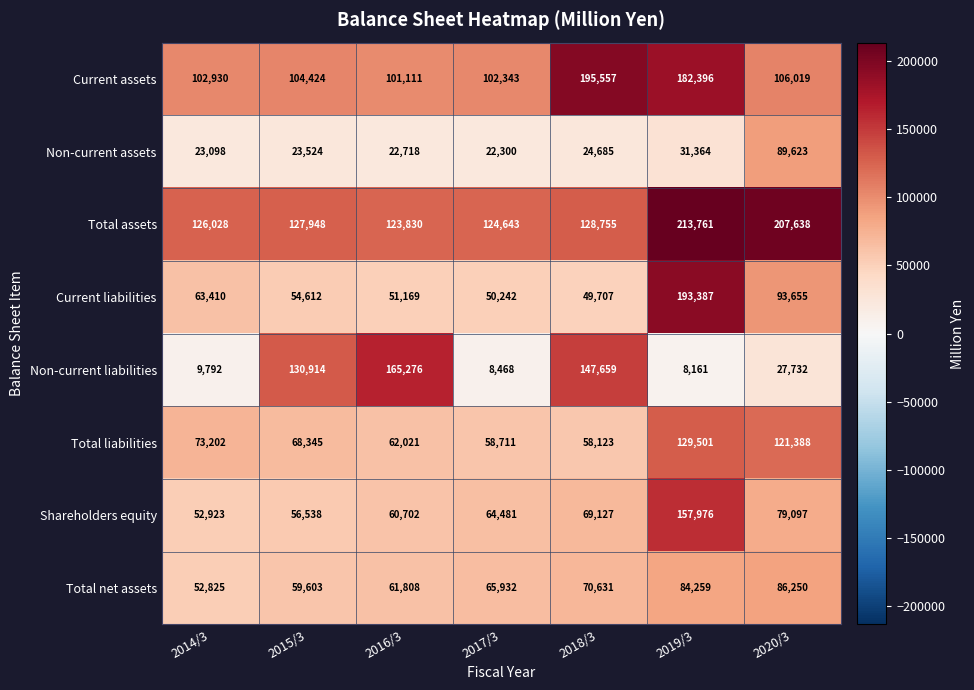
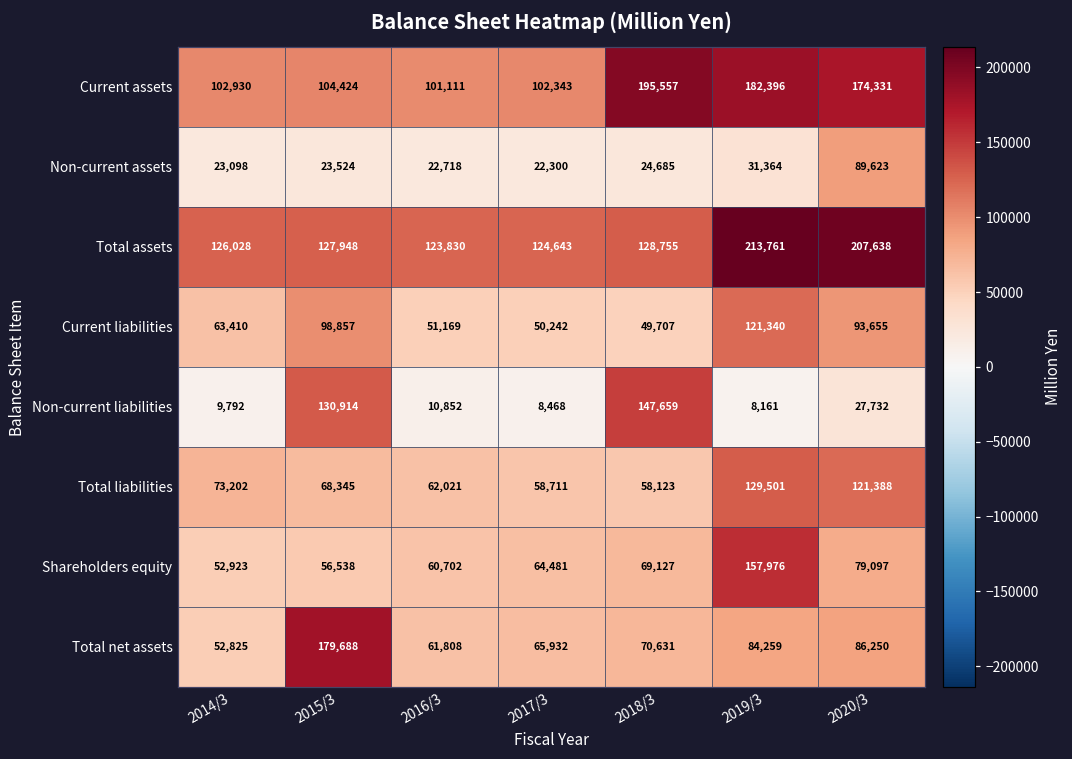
Current assets, 2020/3: 106,019 -> 174,331
Current liabilities, 2015/3: 54,612 -> 98,857
Current liabilities, 2019/3: 193,387 -> 121,340
Non-current liabilities, 2016/3: 165,276 -> 10,852
Total net assets, 2015/3: 59,603 -> 179,688
